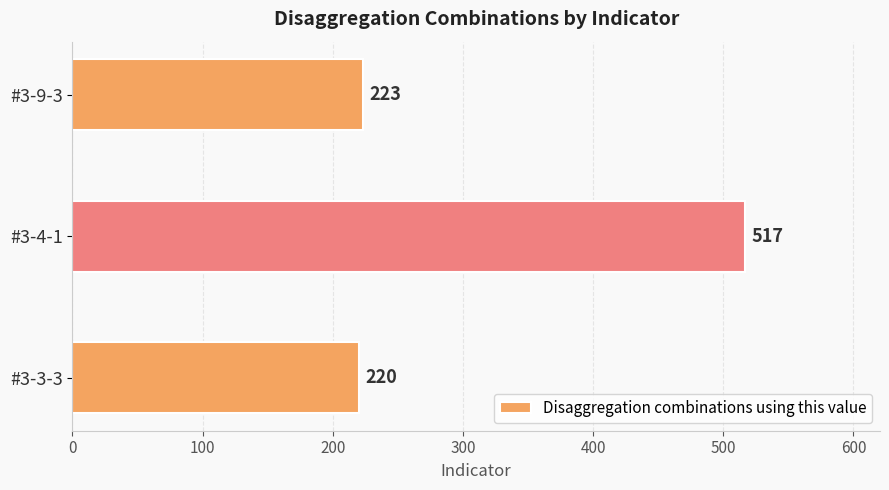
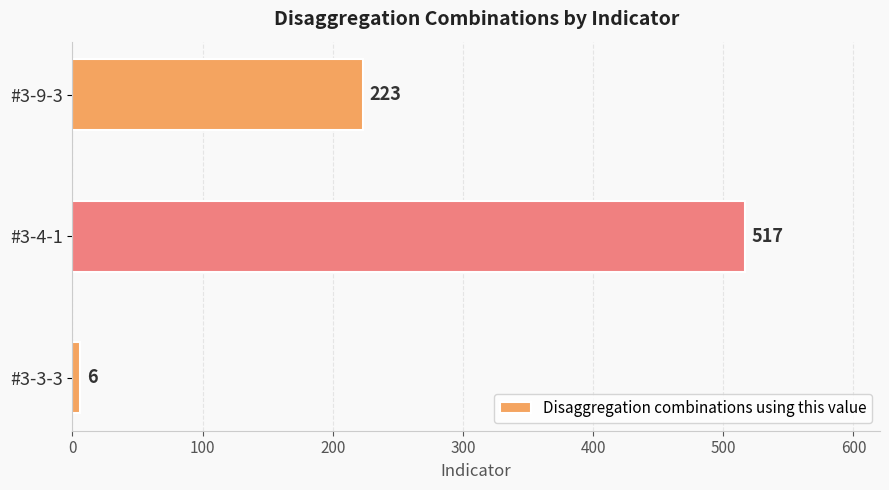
#3-3-3: 220 -> 6
